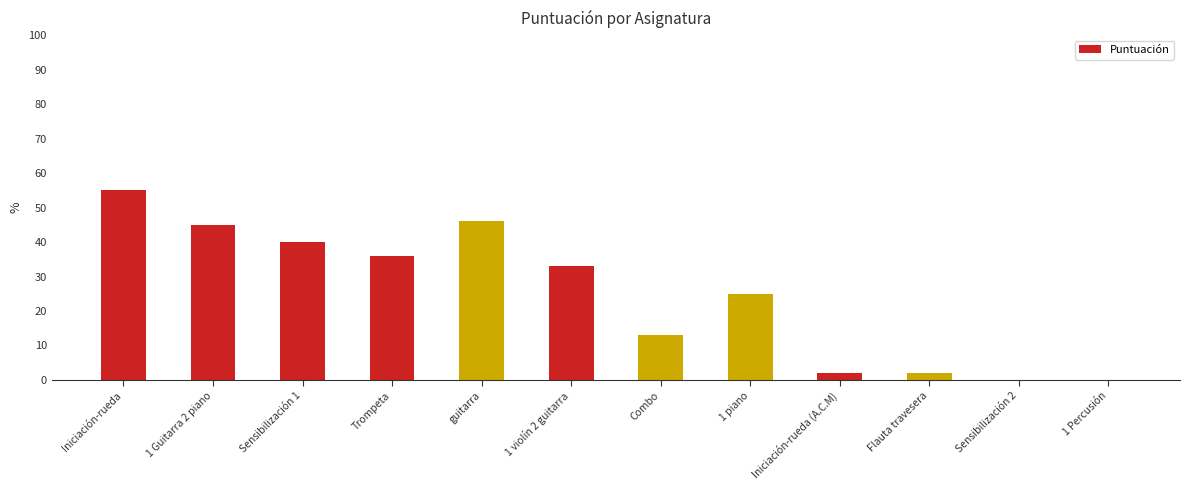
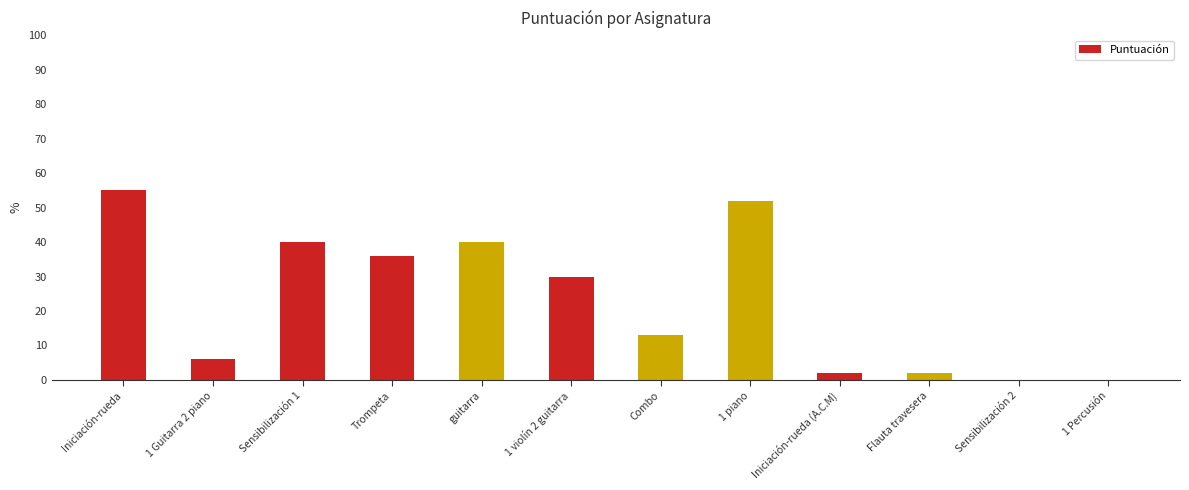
1 Guitarra 2 piano: 45 -> 6
guitarra: 46 -> 40
1 violín 2 guitarra: 33 -> 30
1 piano: 25 -> 52
